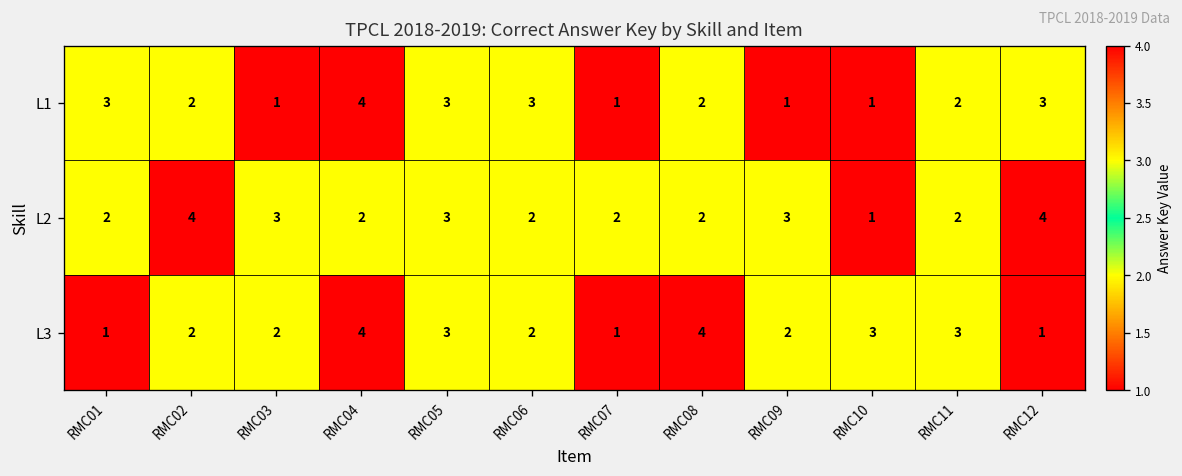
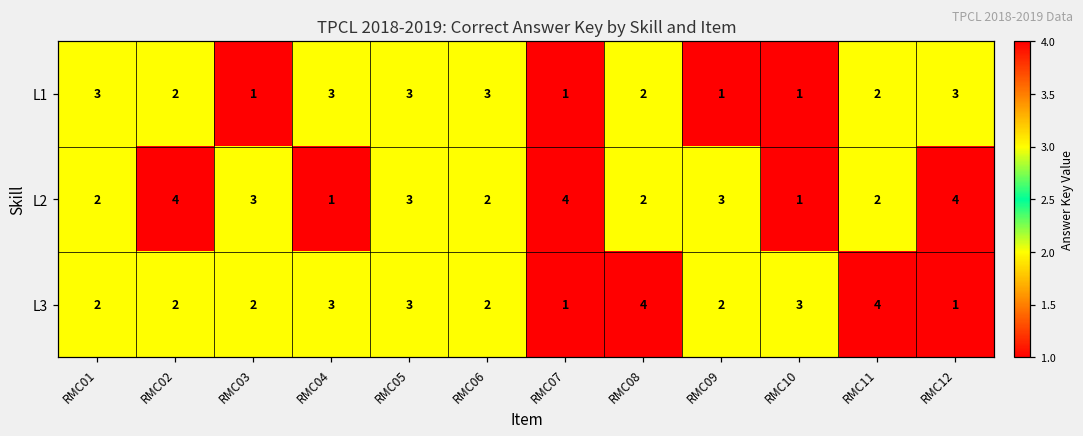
L1, RMC04: 4 -> 3
L2, RMC04: 2 -> 1
L2, RMC07: 2 -> 4
L3, RMC01: 1 -> 2
L3, RMC04: 4 -> 3
L3, RMC11: 3 -> 4
